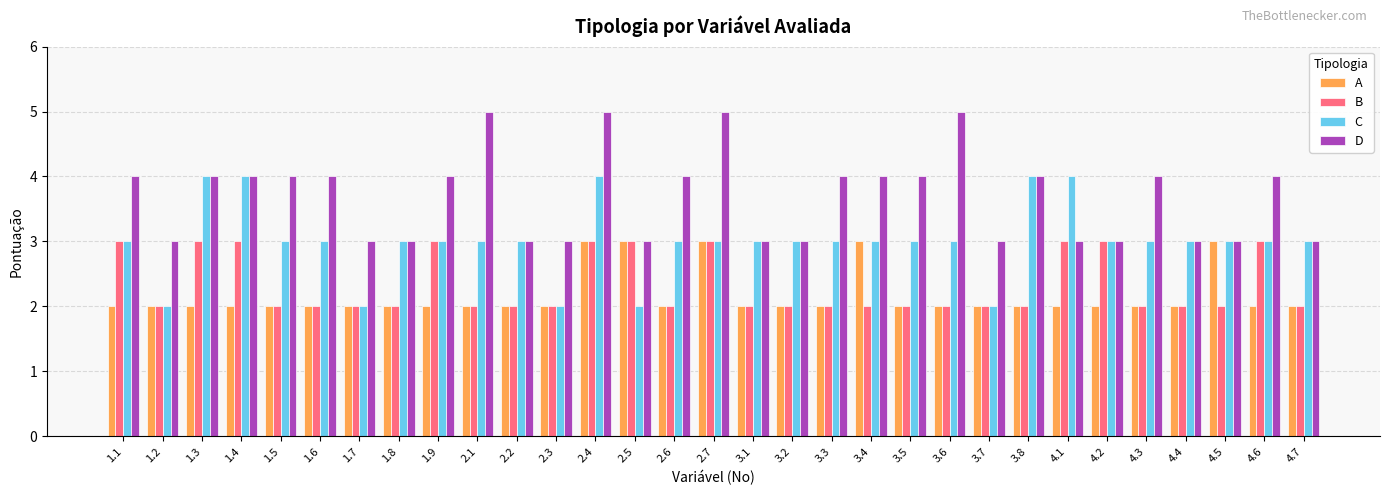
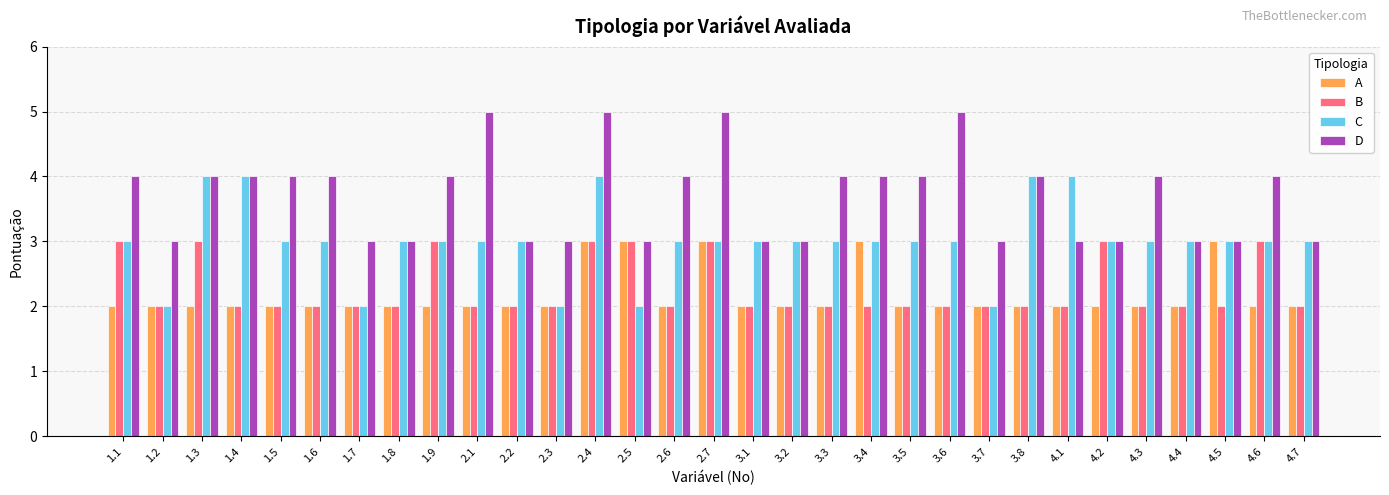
B, 1.4: 3 -> 2
B, 4.1: 3 -> 2
